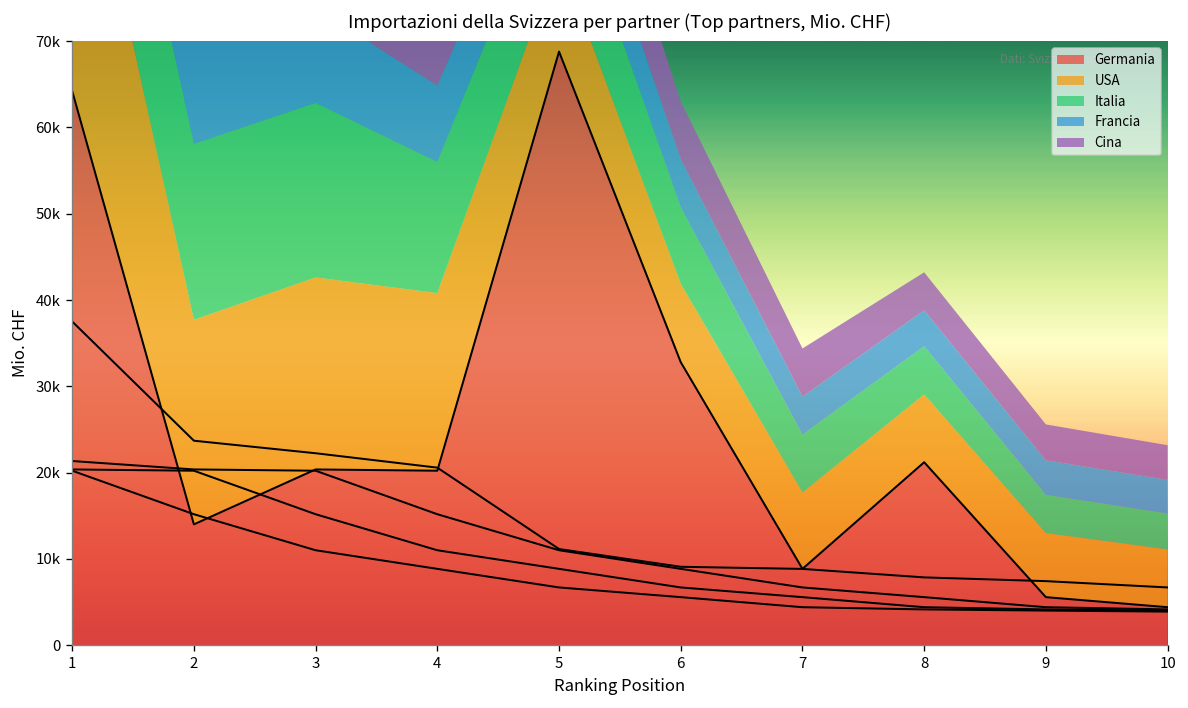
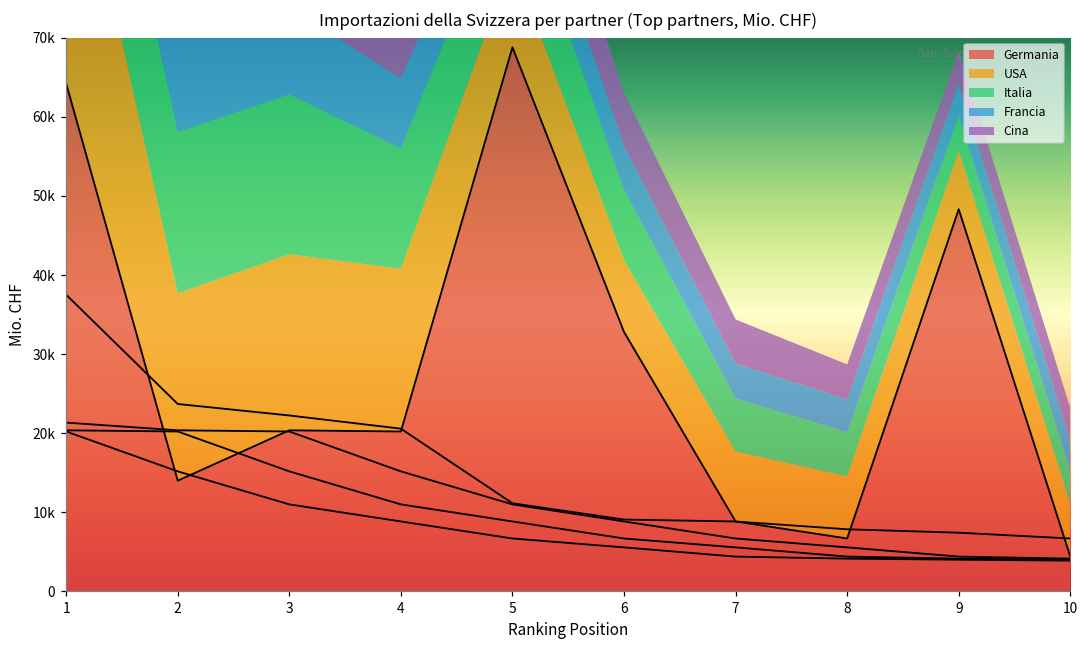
Germania, 8: 21000 -> 7000
Germania, 9: 6000 -> 48000
